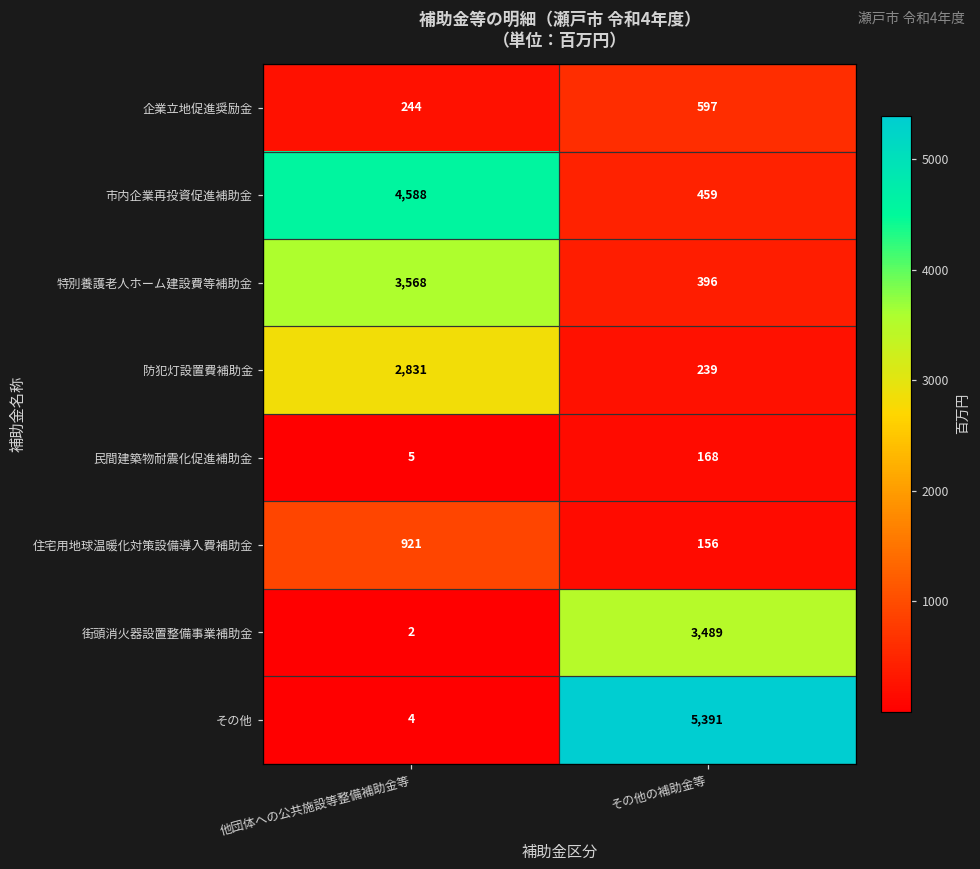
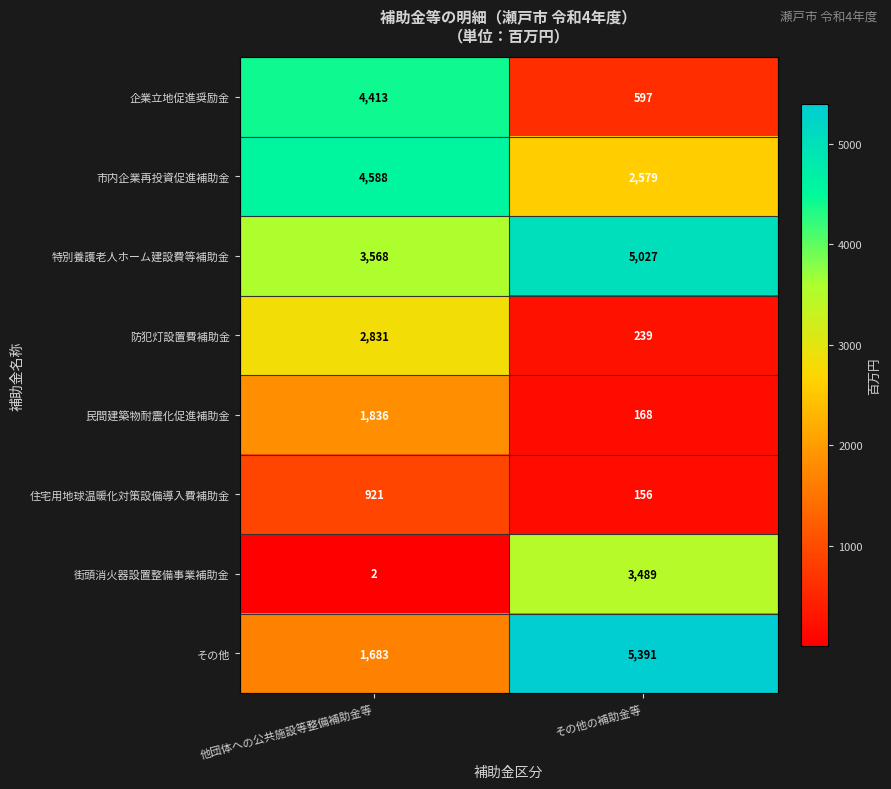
企業立地促進奨励金, 他団体への公共施設等整備補助金等: 244 -> 4,413
市内企業再投資促進補助金, その他の補助金等: 459 -> 2,579
特別養護老人ホーム建設費等補助金, その他の補助金等: 396 -> 5,027
民間建築物耐震化促進補助金, 他団体への公共施設等整備補助金等: 5 -> 1,836
その他, 他団体への公共施設等整備補助金等: 4 -> 1,683
